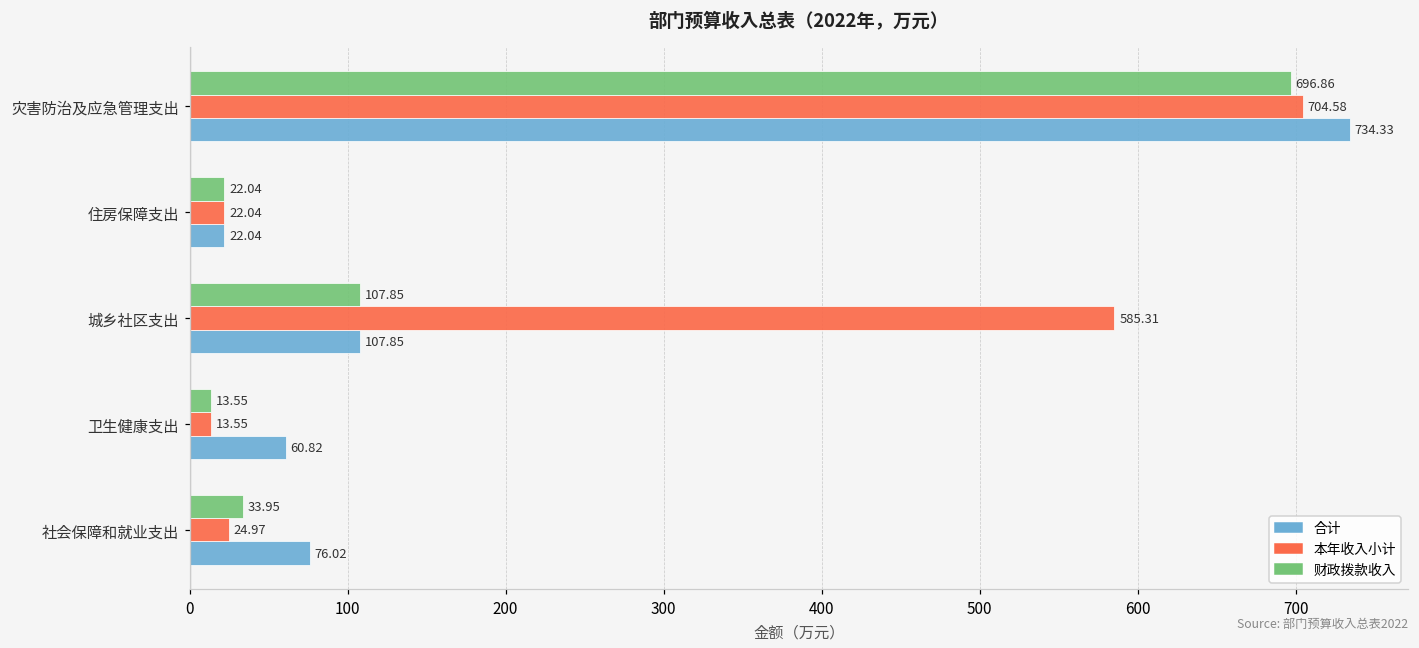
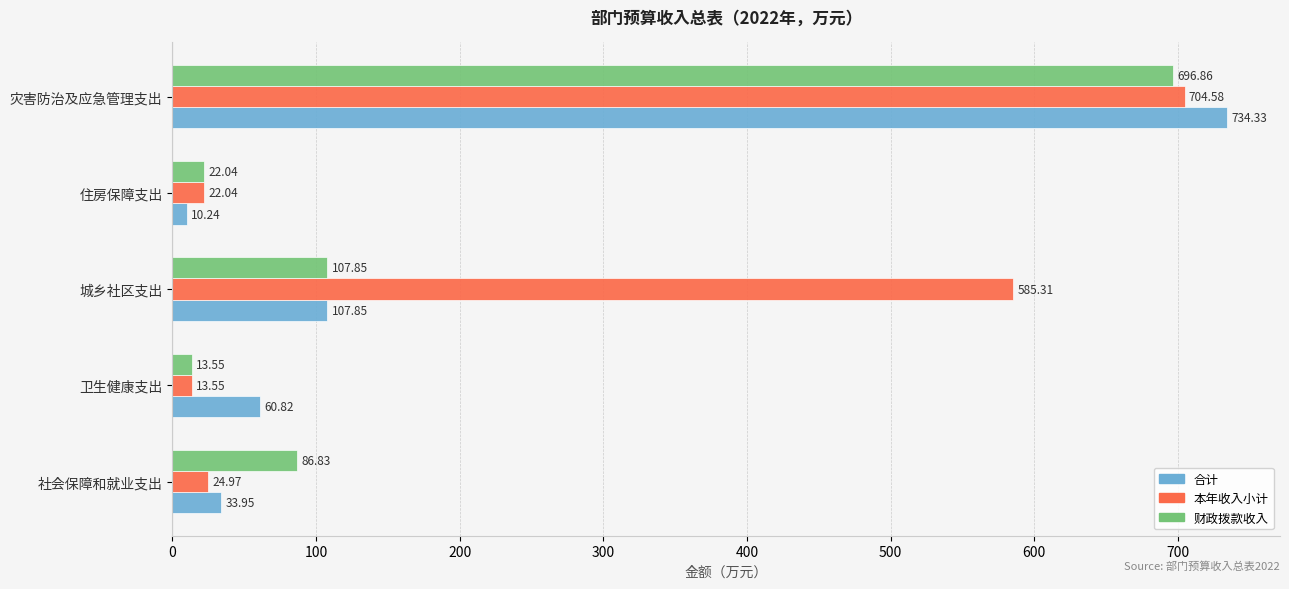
合计, 住房保障支出: 22.04 -> 10.24
财政拨款收入, 社会保障和就业支出: 33.95 -> 86.83
合计, 社会保障和就业支出: 76.02 -> 33.95
